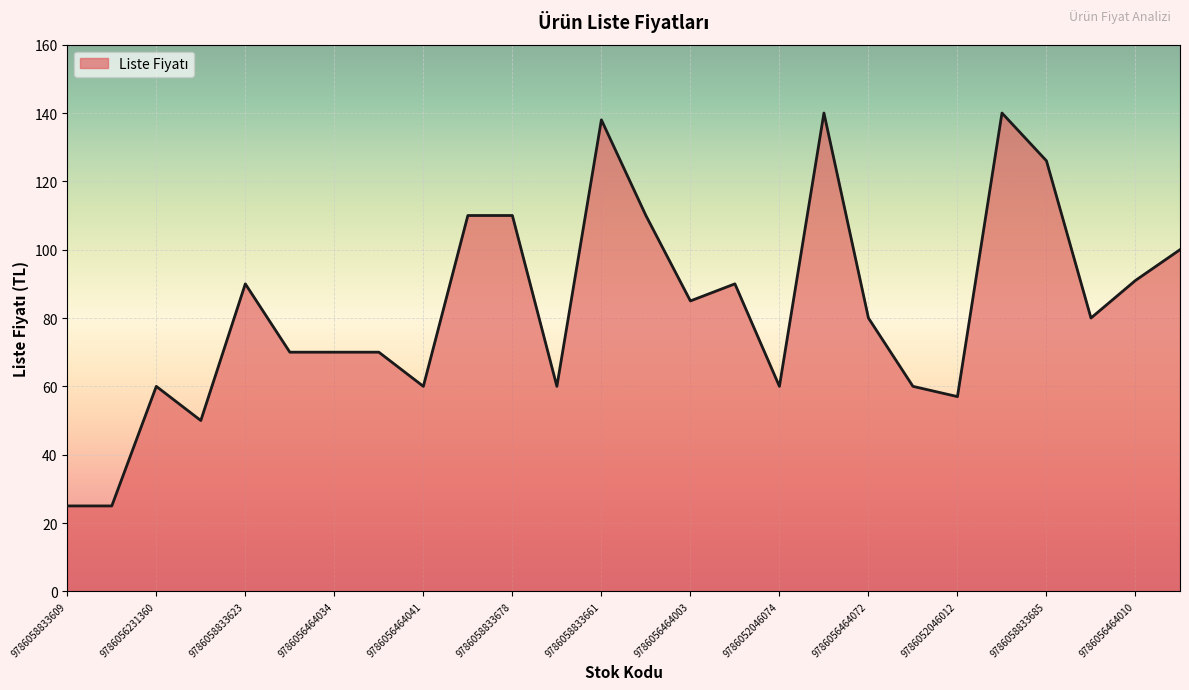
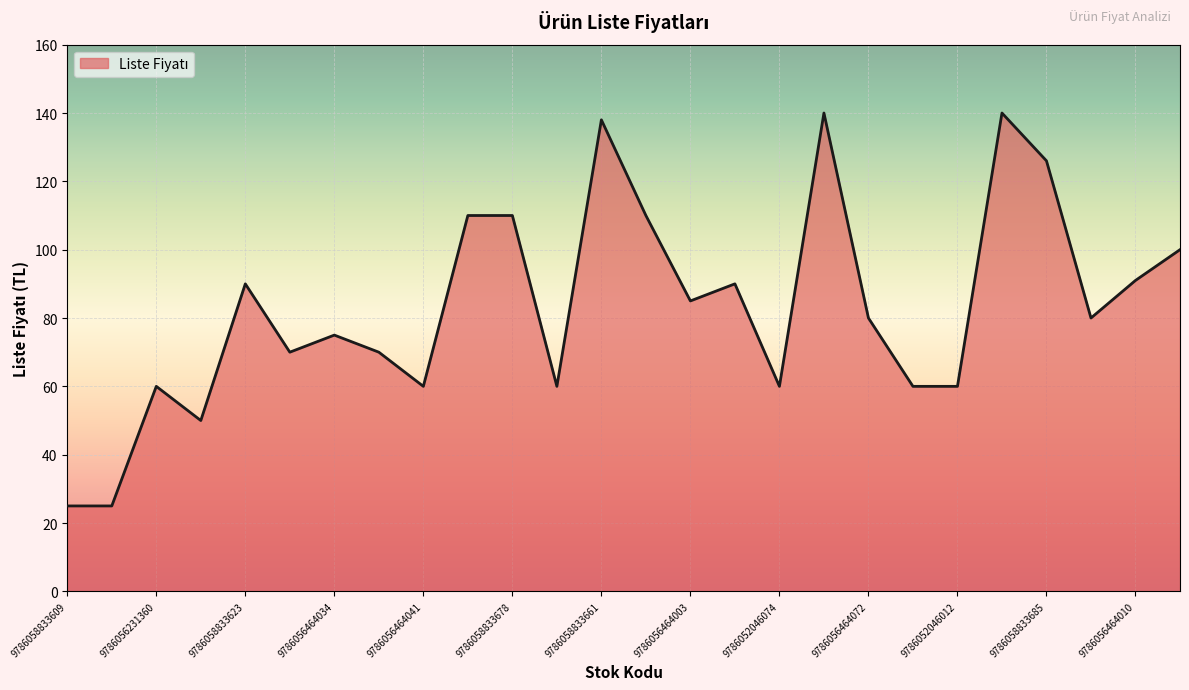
9786056464034: 70 -> 75
9786052046012: 57 -> 60
